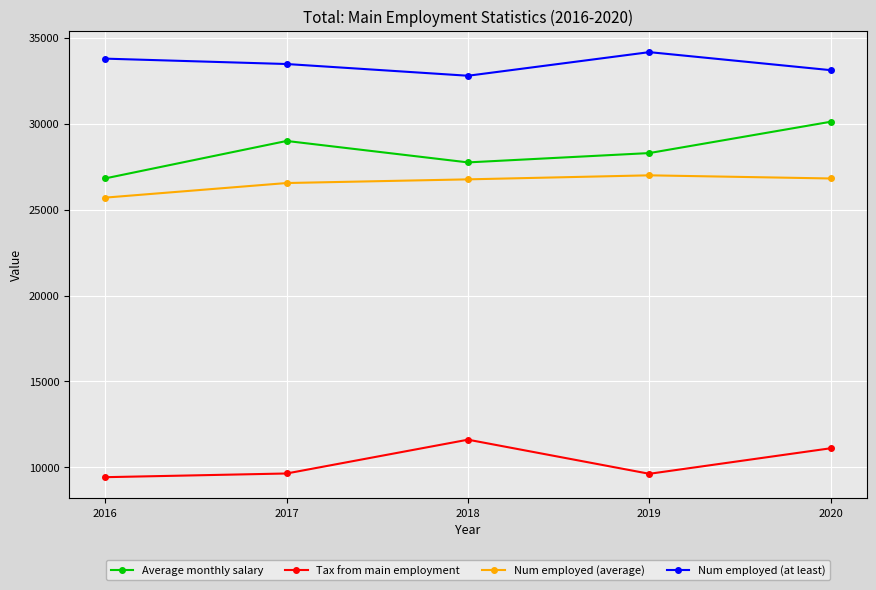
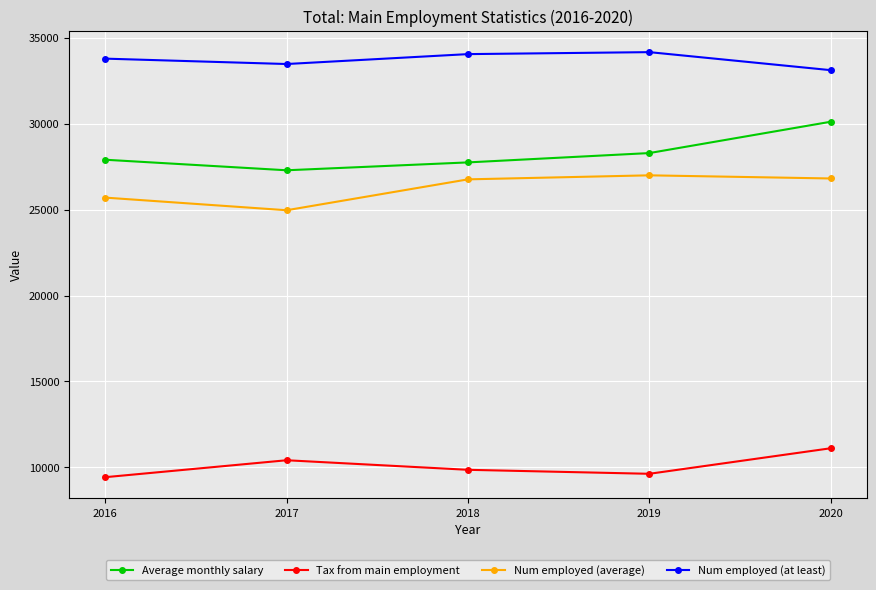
Average monthly salary, 2016: 26800 -> 27900
Average monthly salary, 2017: 29000 -> 27300
Tax from main employment, 2017: 9700 -> 10400
Num employed (average), 2017: 26500 -> 25000
Tax from main employment, 2018: 11600 -> 9900
Num employed (at least), 2018: 32800 -> 34000
